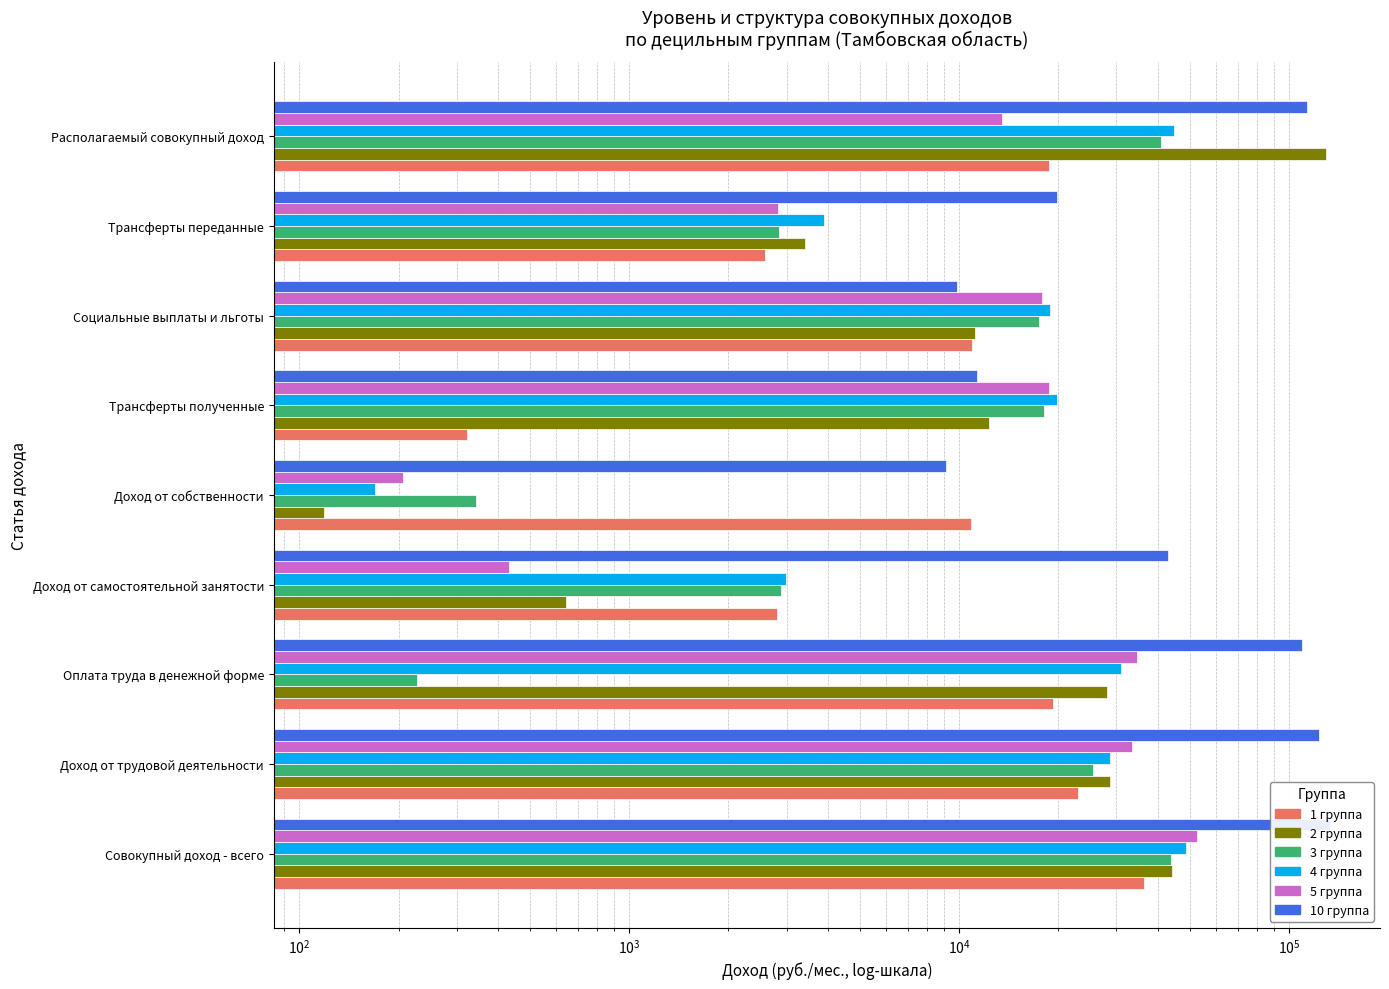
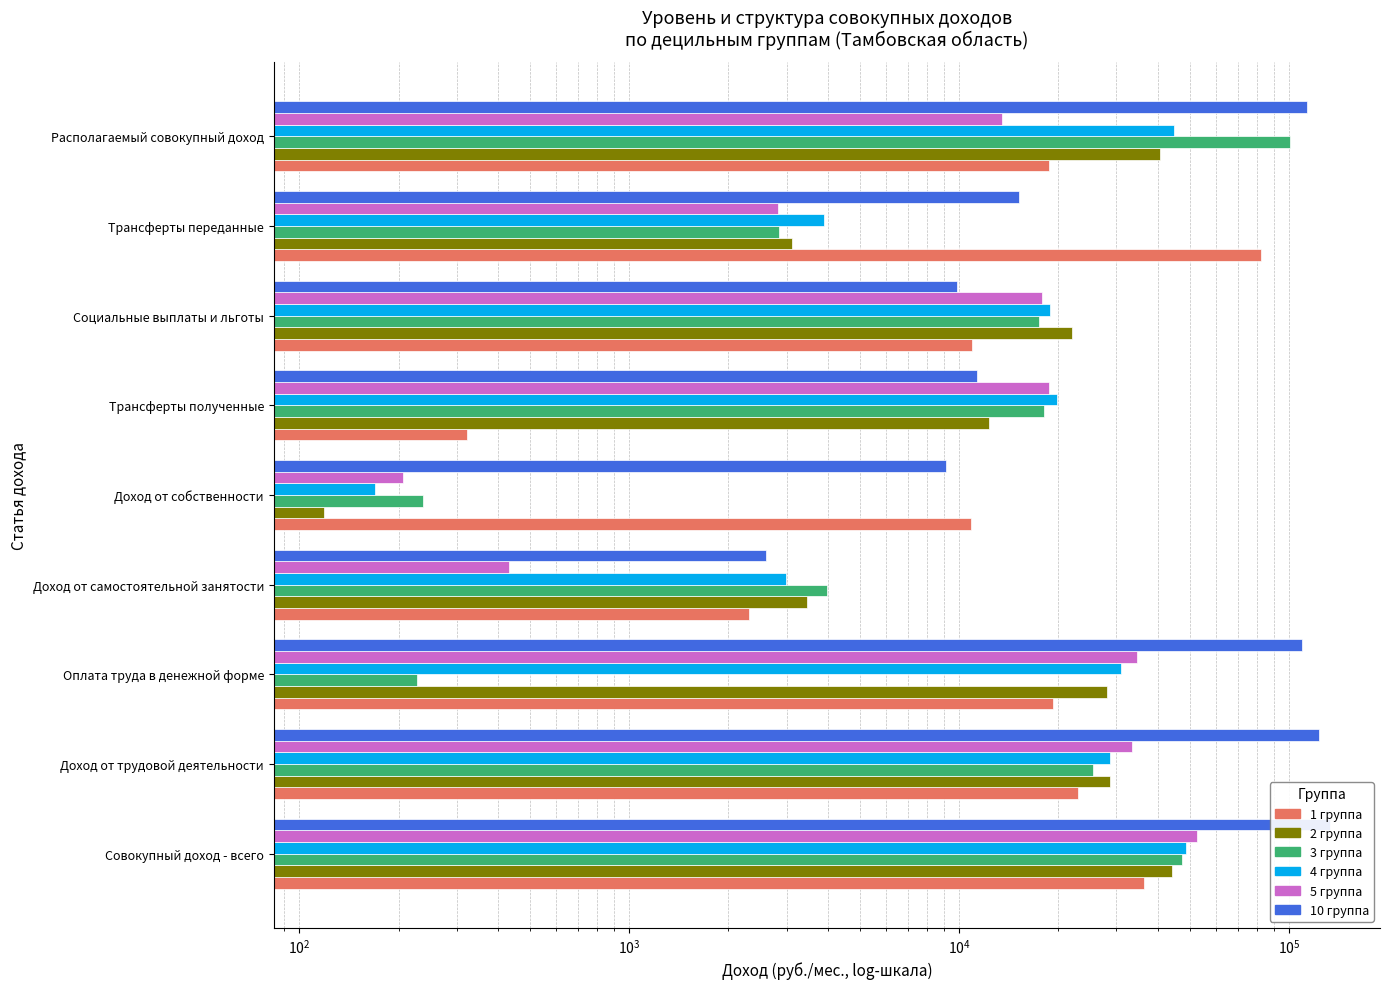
3 группа, Располагаемый совокупный доход: 41000 -> 101000
2 группа, Располагаемый совокупный доход: 129000 -> 41000
10 группа, Трансферты переданные: 20000 -> 15000
2 группа, Трансферты переданные: 3400 -> 3100
1 группа, Трансферты переданные: 2600 -> 82000
2 группа, Социальные выплаты и льготы: 11200 -> 22000
3 группа, Доход от собственности: 340 -> 240
10 группа, Доход от самостоятельной занятости: 43000 -> 2600
3 группа, Доход от самостоятельной занятости: 2900 -> 4000
2 группа, Доход от самостоятельной занятости: 640 -> 3500
1 группа, Доход от самостоятельной занятости: 2800 -> 2300
3 группа, Совокупный доход - всего: 44000 -> 48000
